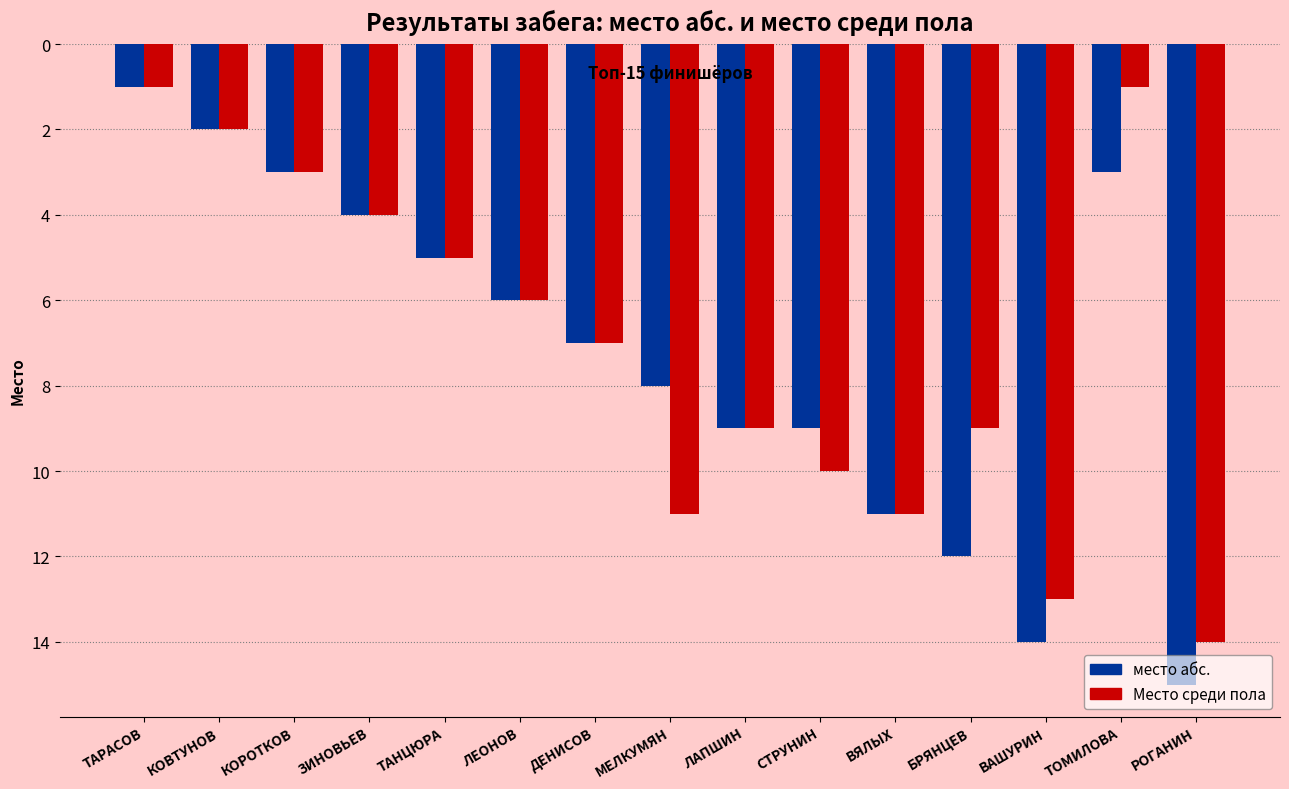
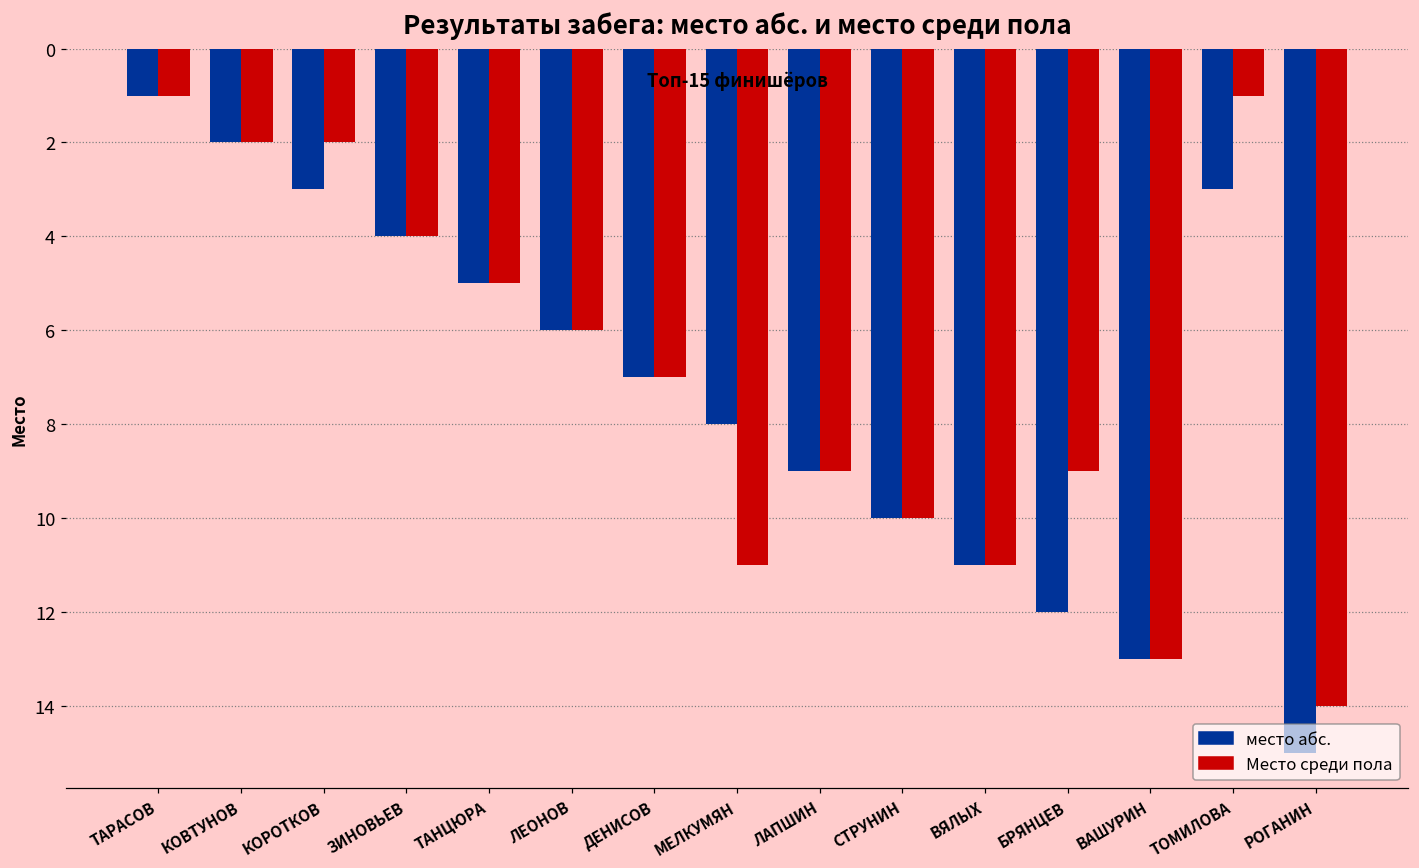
Место среди пола, КОРОТКОВ: 3 -> 2
место абс., СТРУНИН: 9 -> 10
место абс., ВАШУРИН: 14 -> 13
